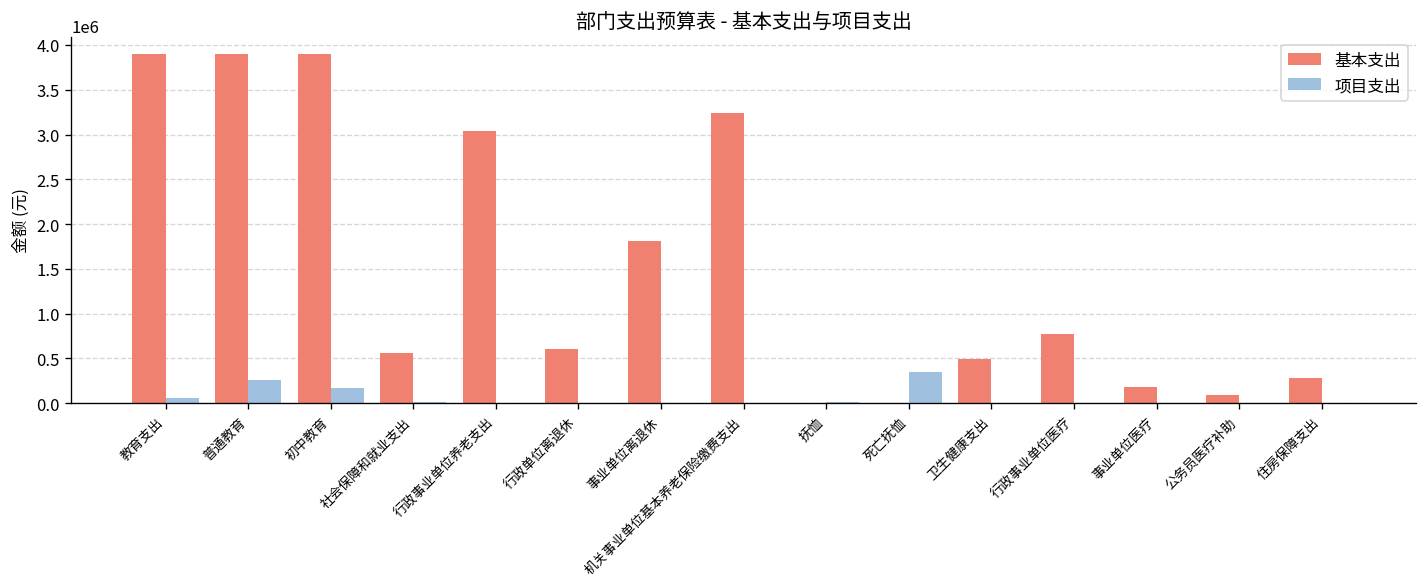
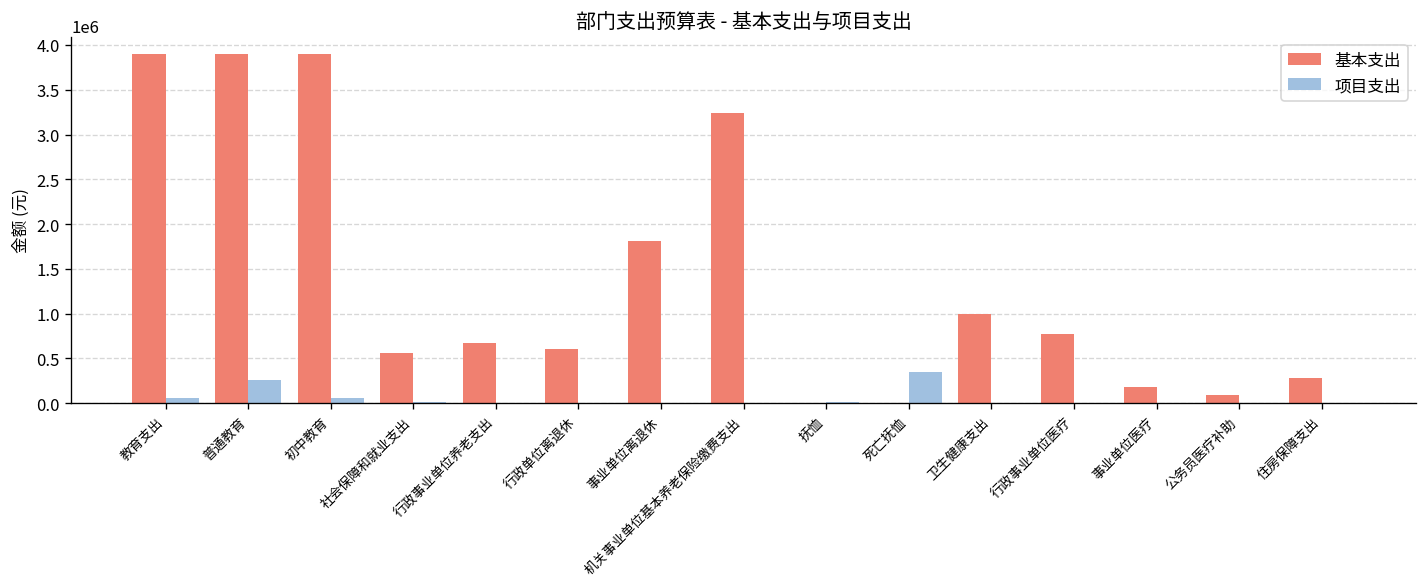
项目支出, 初中教育: 200000 -> 100000
基本支出, 行政事业单位养老支出: 3000000 -> 700000
基本支出, 卫生健康支出: 500000 -> 1000000
